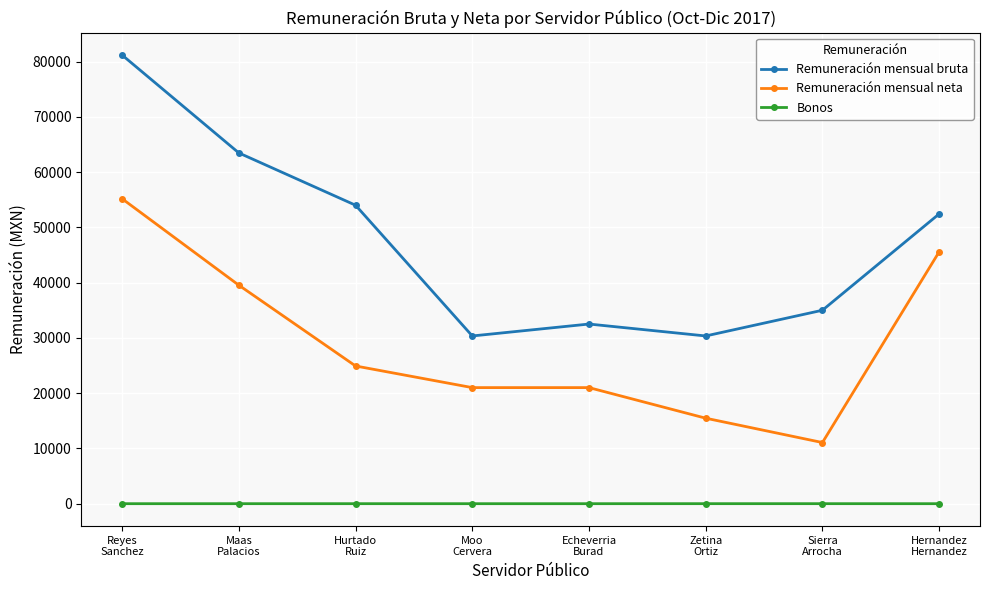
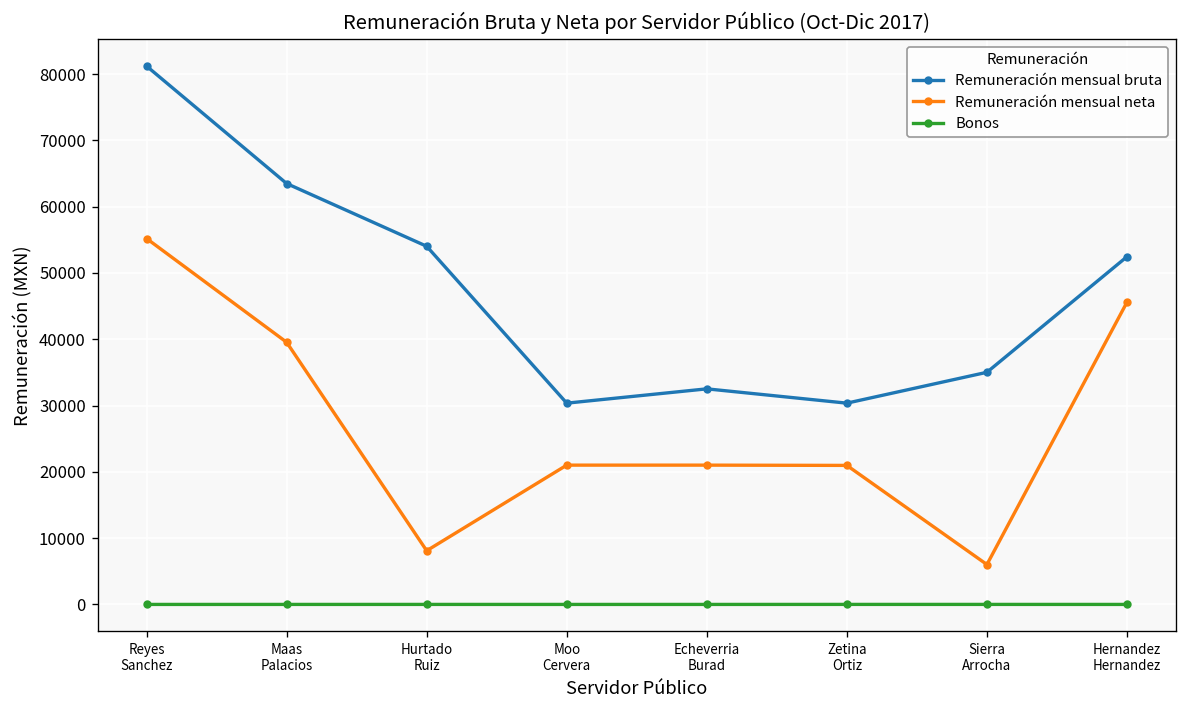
Remuneración mensual neta, Hurtado Ruiz: 25000 -> 8000
Remuneración mensual neta, Zetina Ortiz: 15000 -> 21000
Remuneración mensual neta, Sierra Arrocha: 11000 -> 6000
